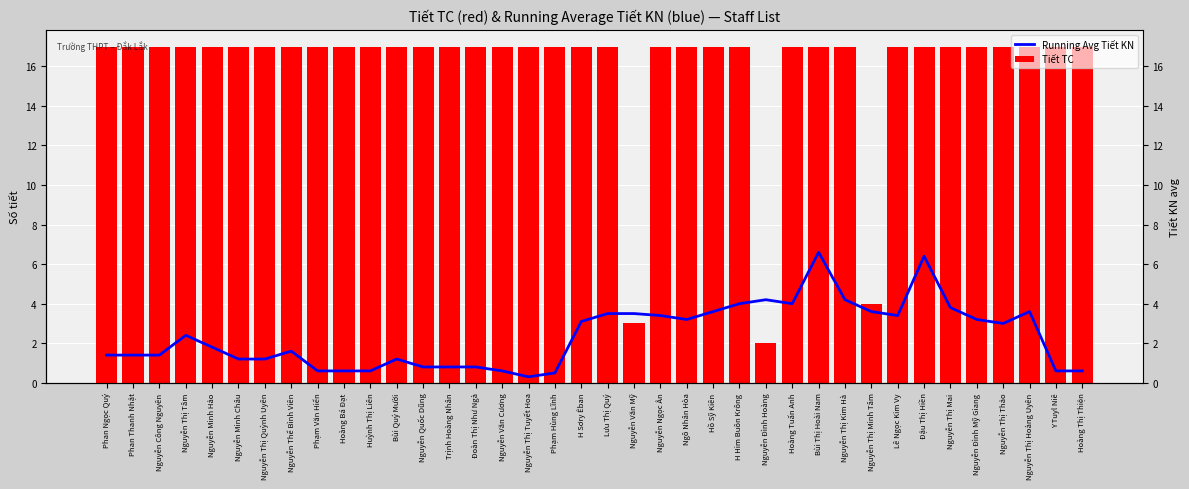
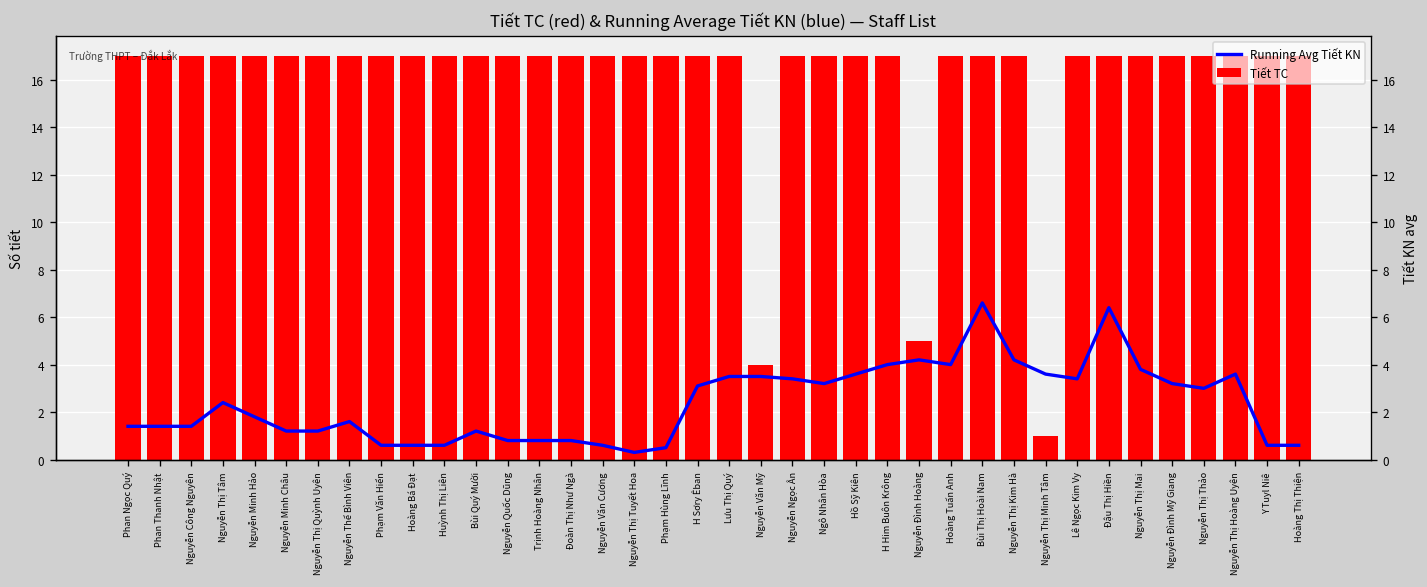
Tiết TC, Nguyễn Văn Mỹ: 3 -> 4
Tiết TC, Nguyễn Đình Hoàng: 2 -> 5
Tiết TC, Nguyễn Thị Minh Tâm: 4 -> 1
